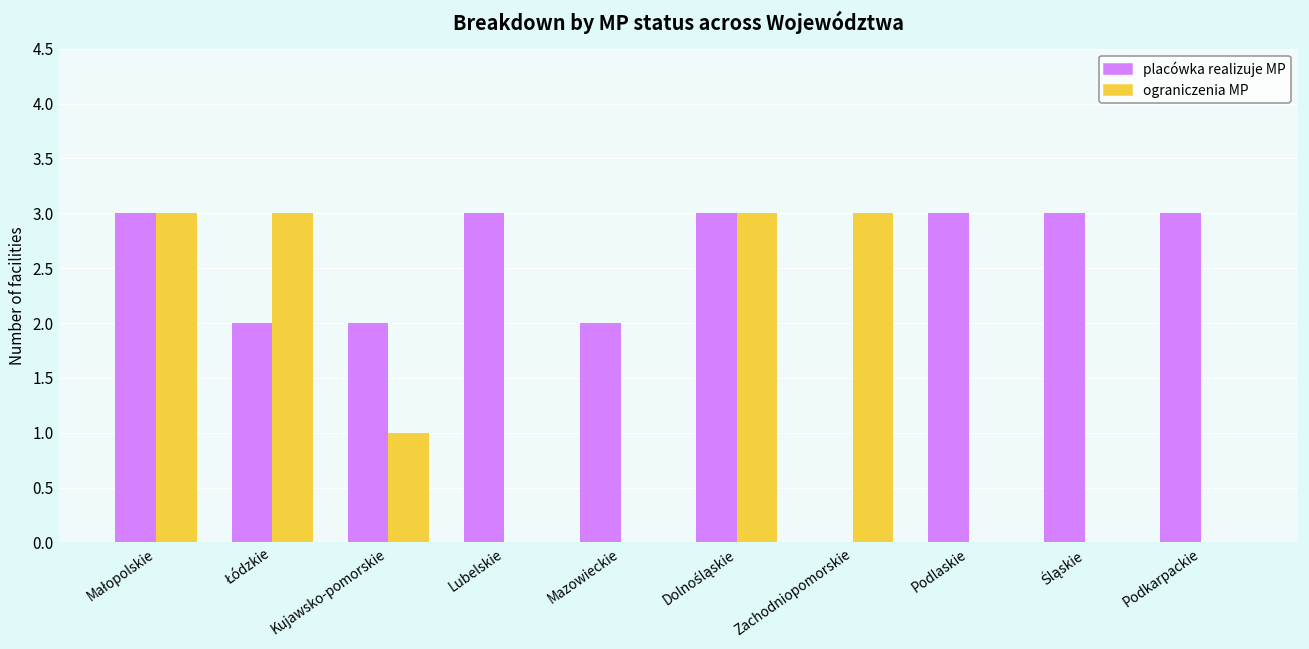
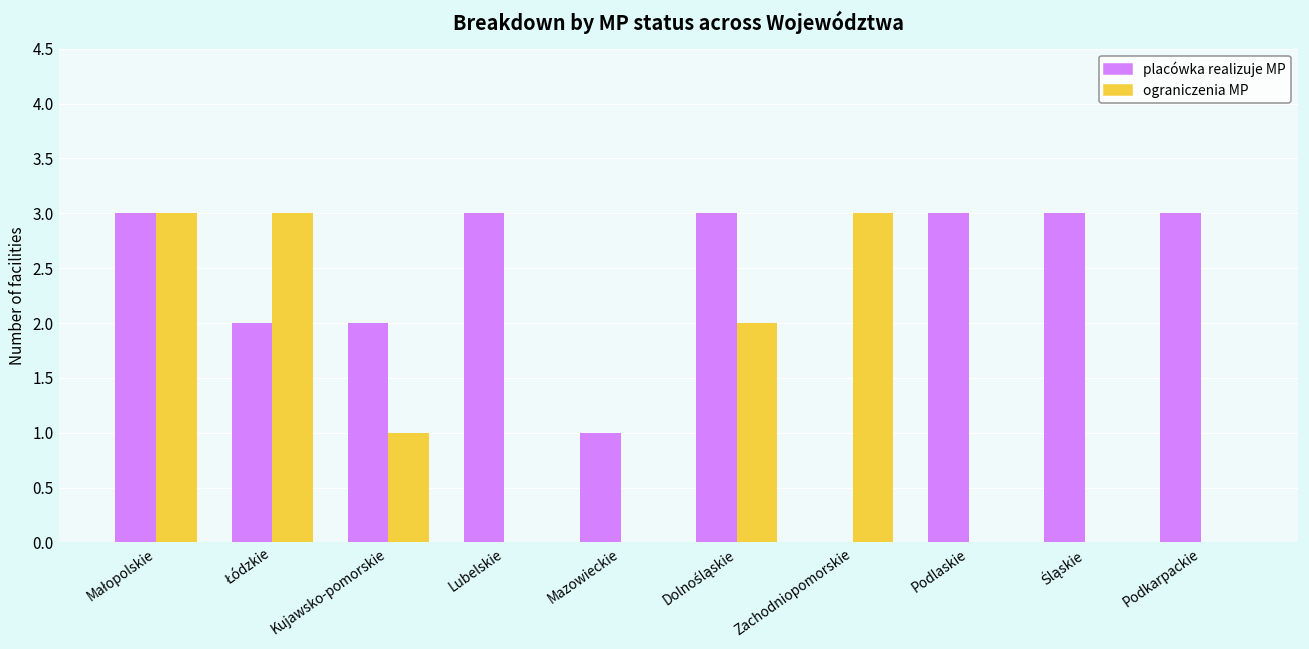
placówka realizuje MP, Mazowieckie: 2 -> 1
ograniczenia MP, Dolnośląskie: 3 -> 2
